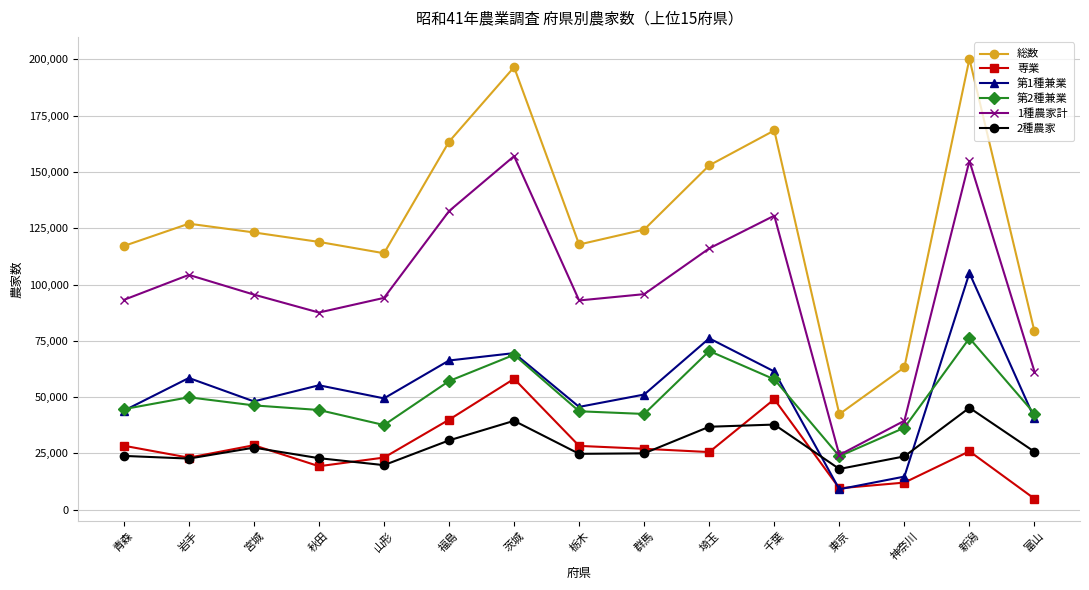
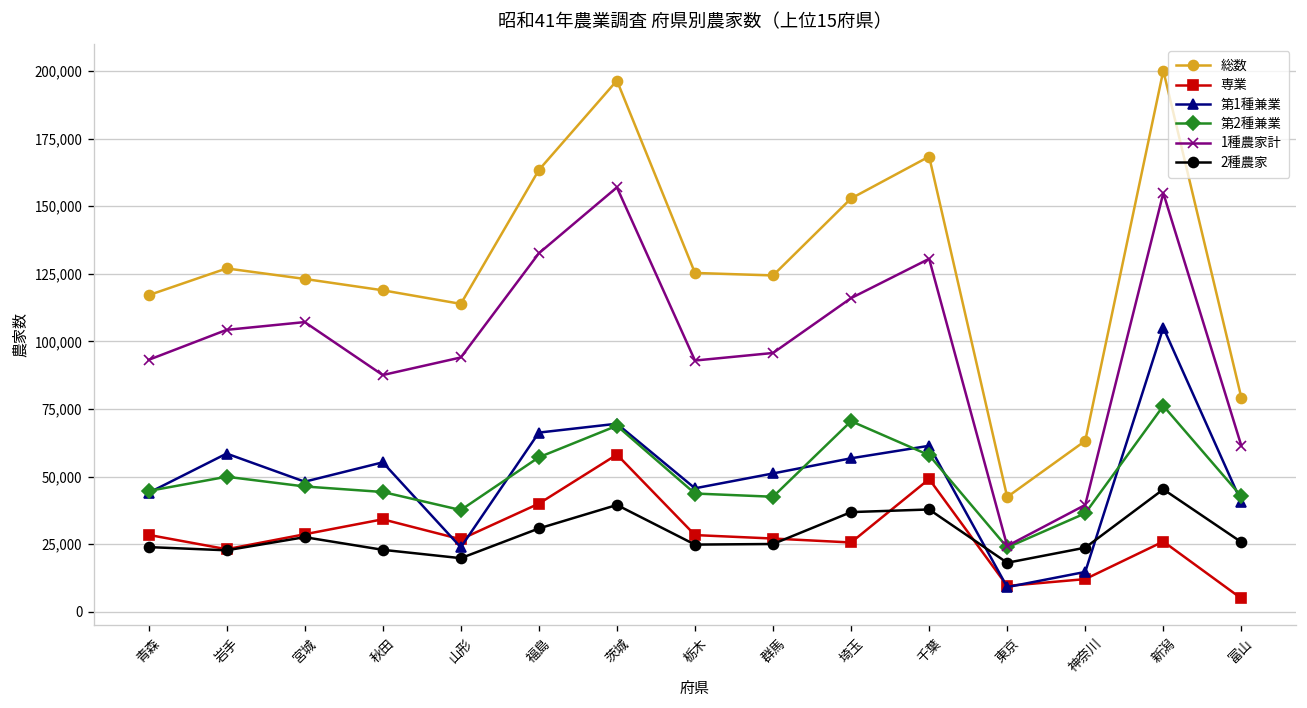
1種農家計, 宮城: 96,000 -> 107,000
専業, 秋田: 19,000 -> 34,000
専業, 山形: 23,000 -> 27,000
第1種兼業, 山形: 49,000 -> 24,000
総数, 栃木: 118,000 -> 125,000
第1種兼業, 埼玉: 76,000 -> 57,000
